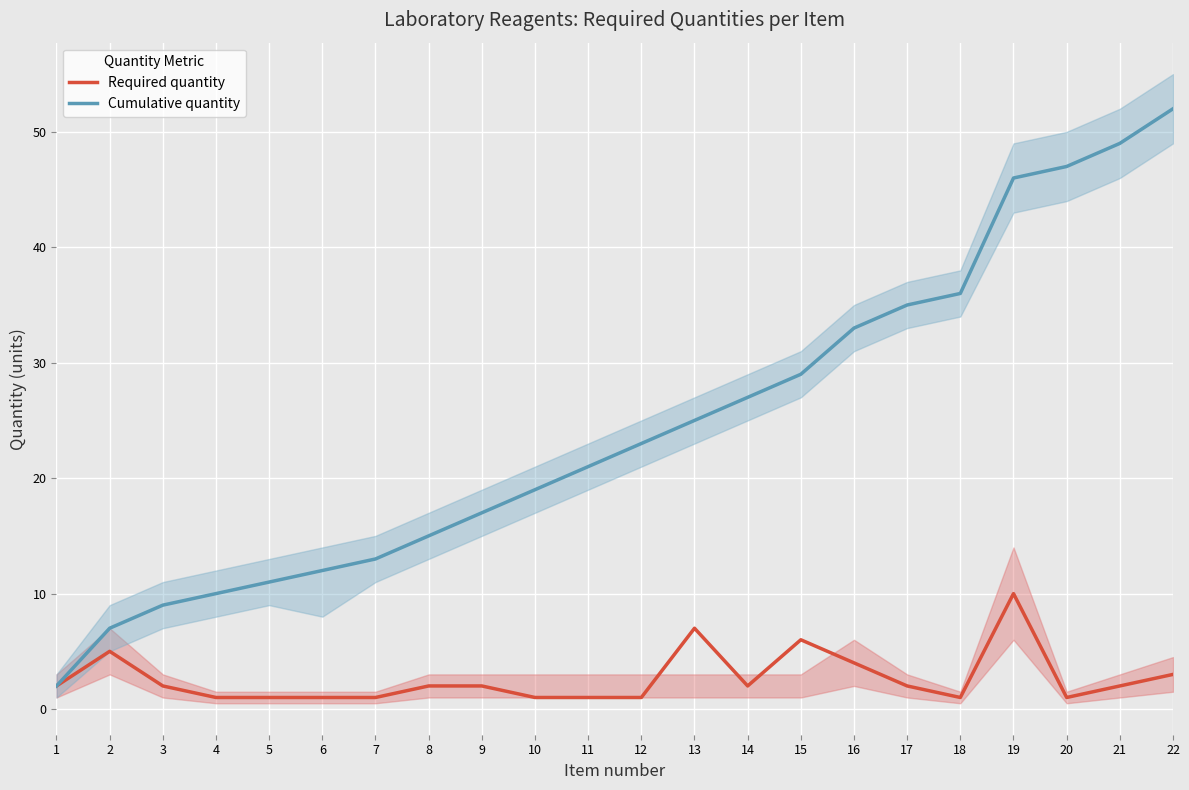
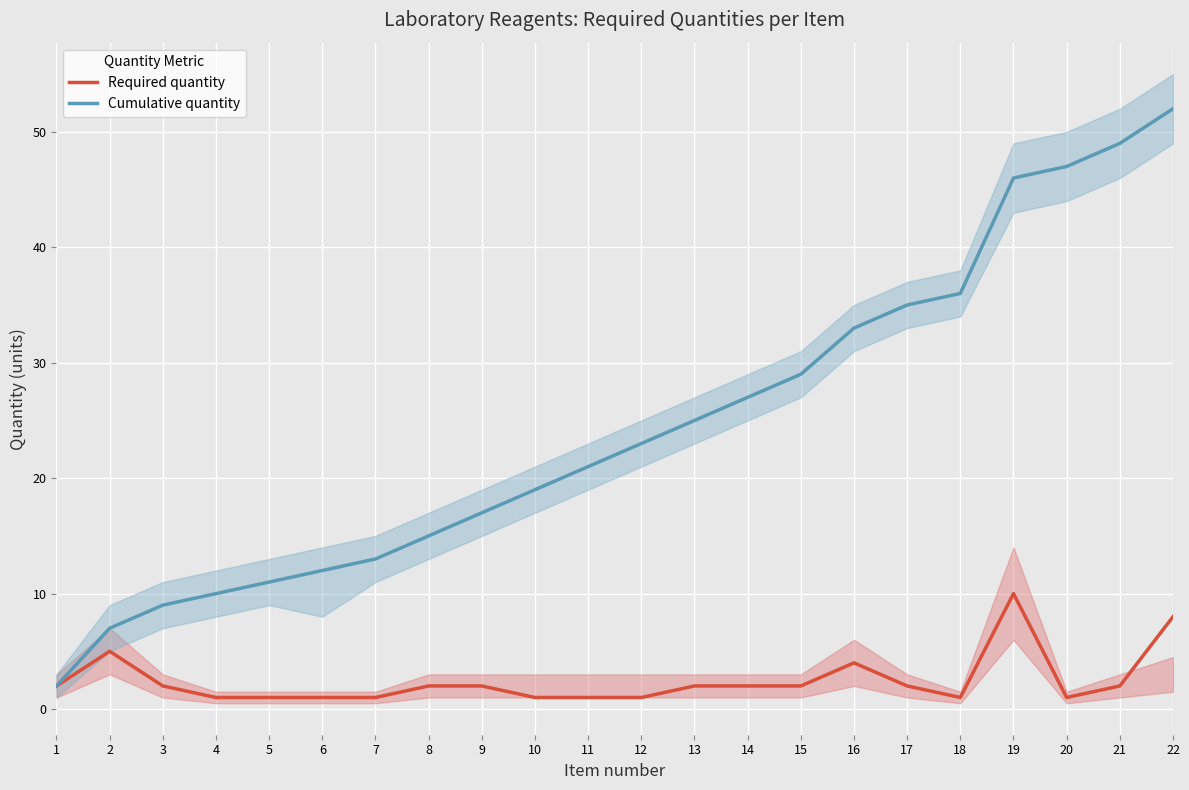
Required quantity, 13: 7 -> 2
Required quantity, 15: 6 -> 2
Required quantity, 22: 3 -> 8
